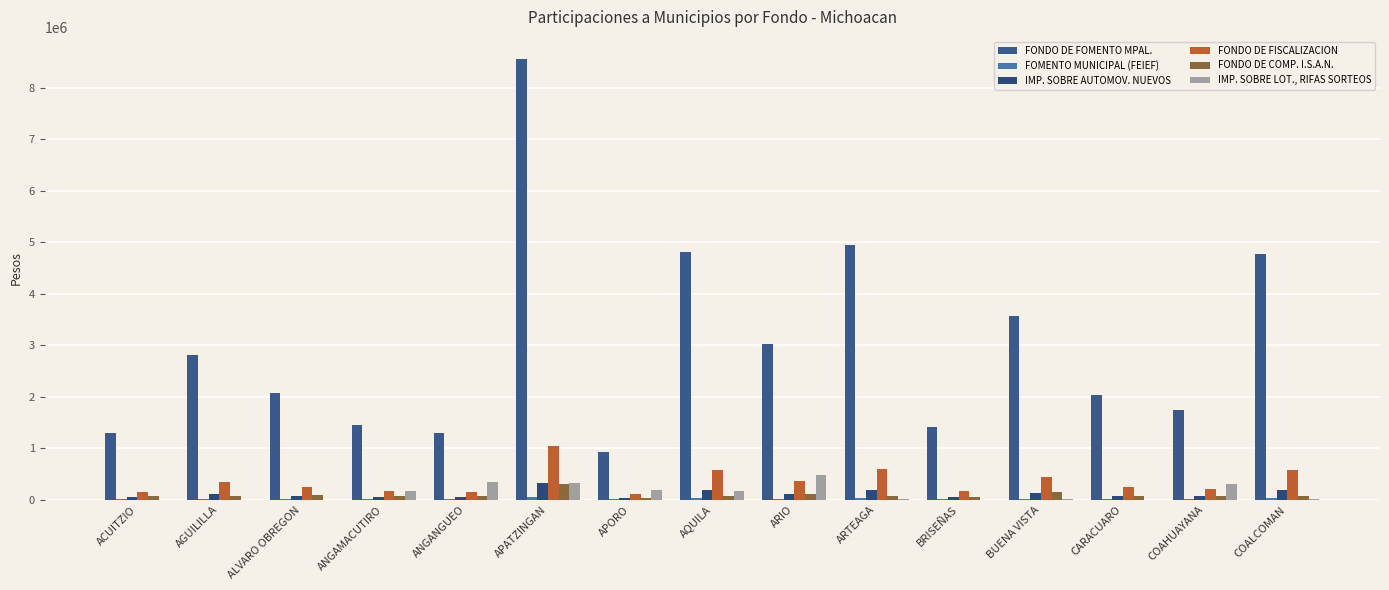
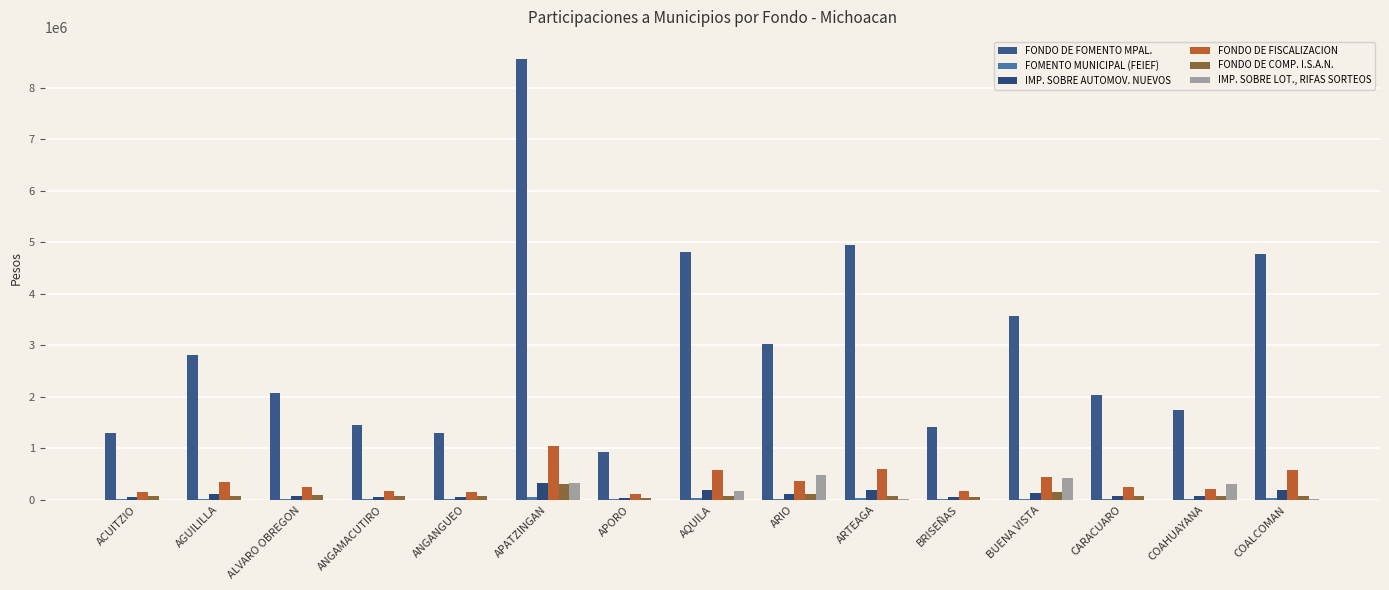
IMP. SOBRE LOT., RIFAS SORTEOS, ANGAMACUTIRO: 200000 -> 0
IMP. SOBRE LOT., RIFAS SORTEOS, ANGANGUEO: 300000 -> 0
IMP. SOBRE LOT., RIFAS SORTEOS, APORO: 200000 -> 0
IMP. SOBRE LOT., RIFAS SORTEOS, BUENA VISTA: 0 -> 400000
